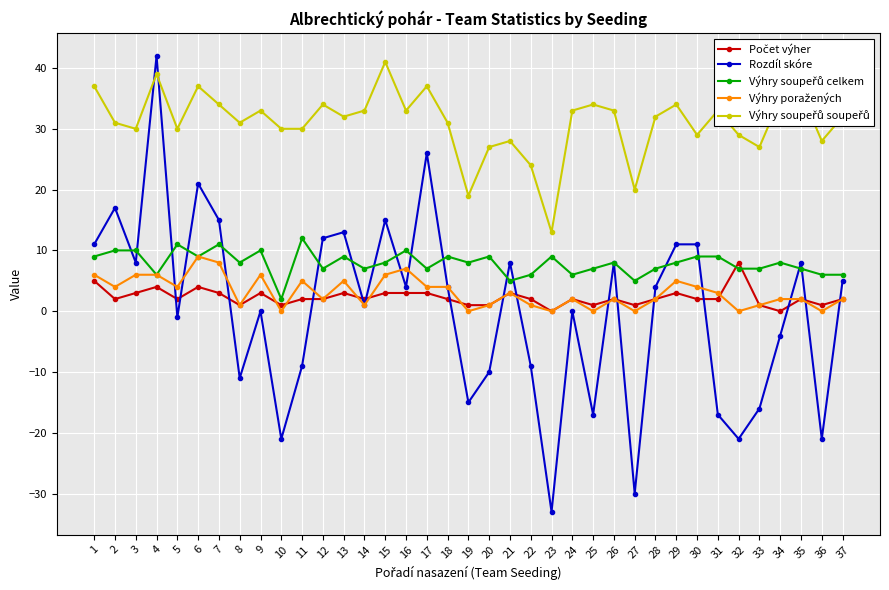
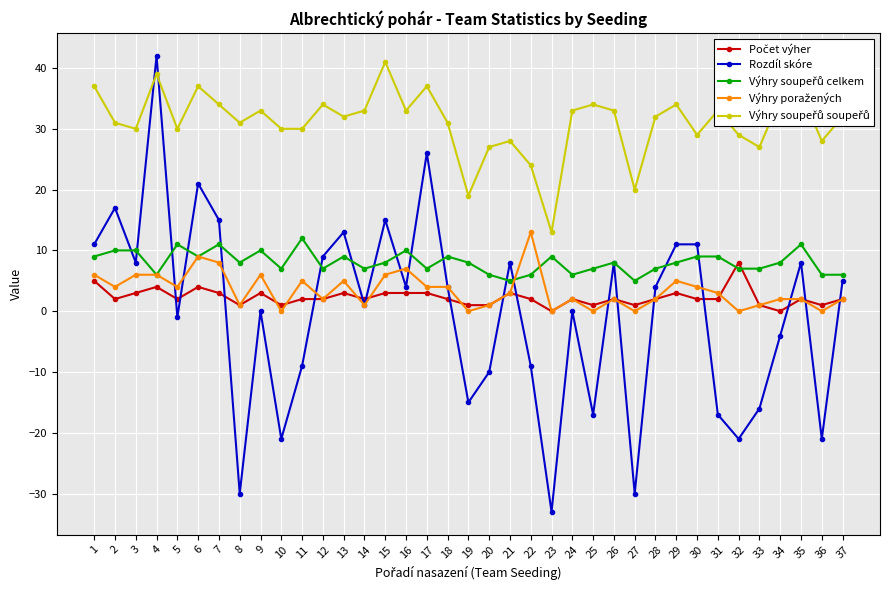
Rozdíl skóre, 8: -11 -> -30
Výhry soupeřů celkem, 10: 2 -> 7
Rozdíl skóre, 12: 12 -> 9
Výhry soupeřů celkem, 20: 9 -> 6
Výhry poražených, 22: 1 -> 13
Výhry soupeřů celkem, 35: 7 -> 11
